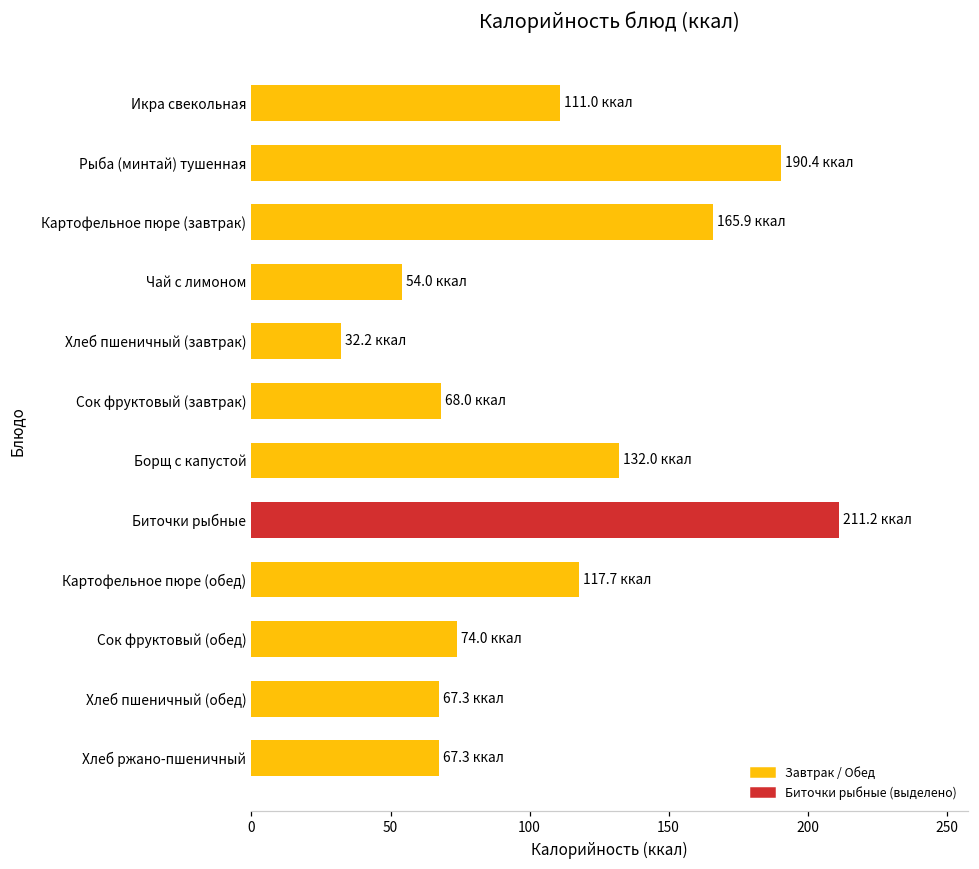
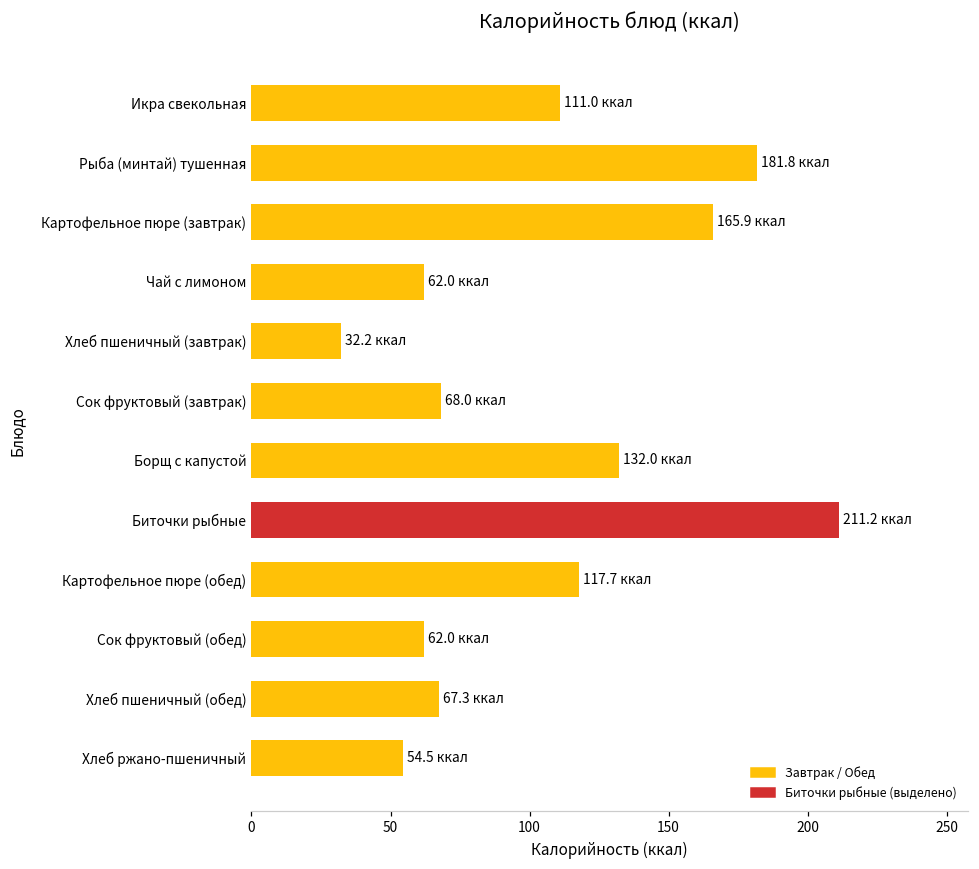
Рыба (минтай) тушенная: 190.4 -> 181.8
Чай с лимоном: 54.0 -> 62.0
Сок фруктовый (обед): 74.0 -> 62.0
Хлеб ржано-пшеничный: 67.3 -> 54.5
